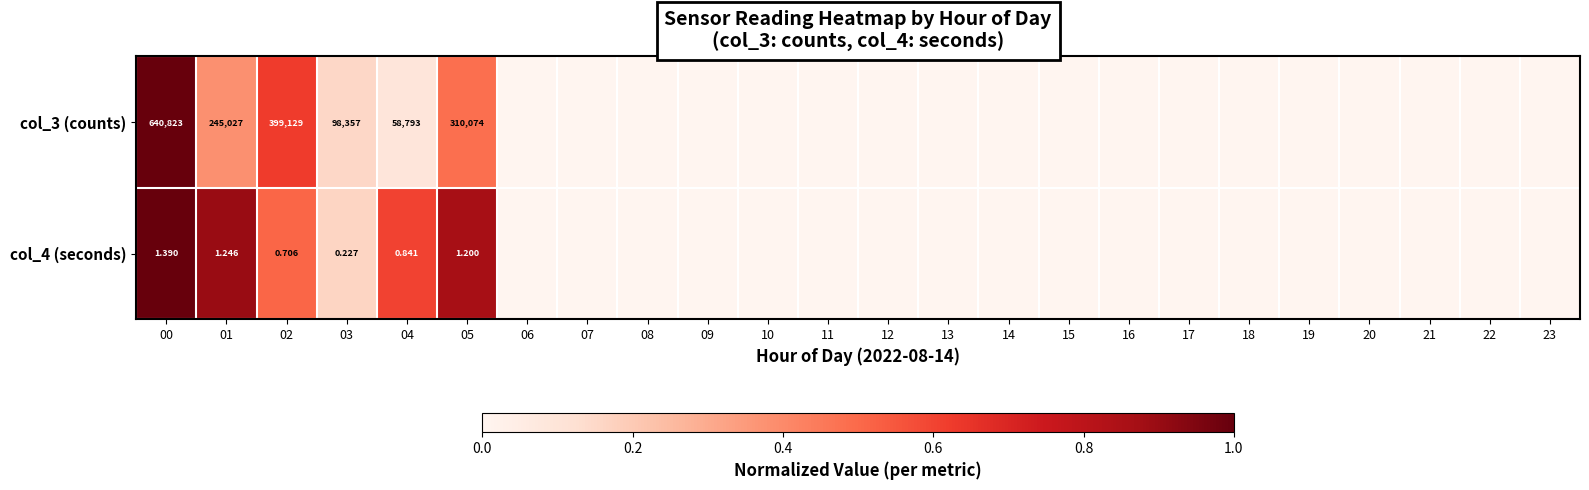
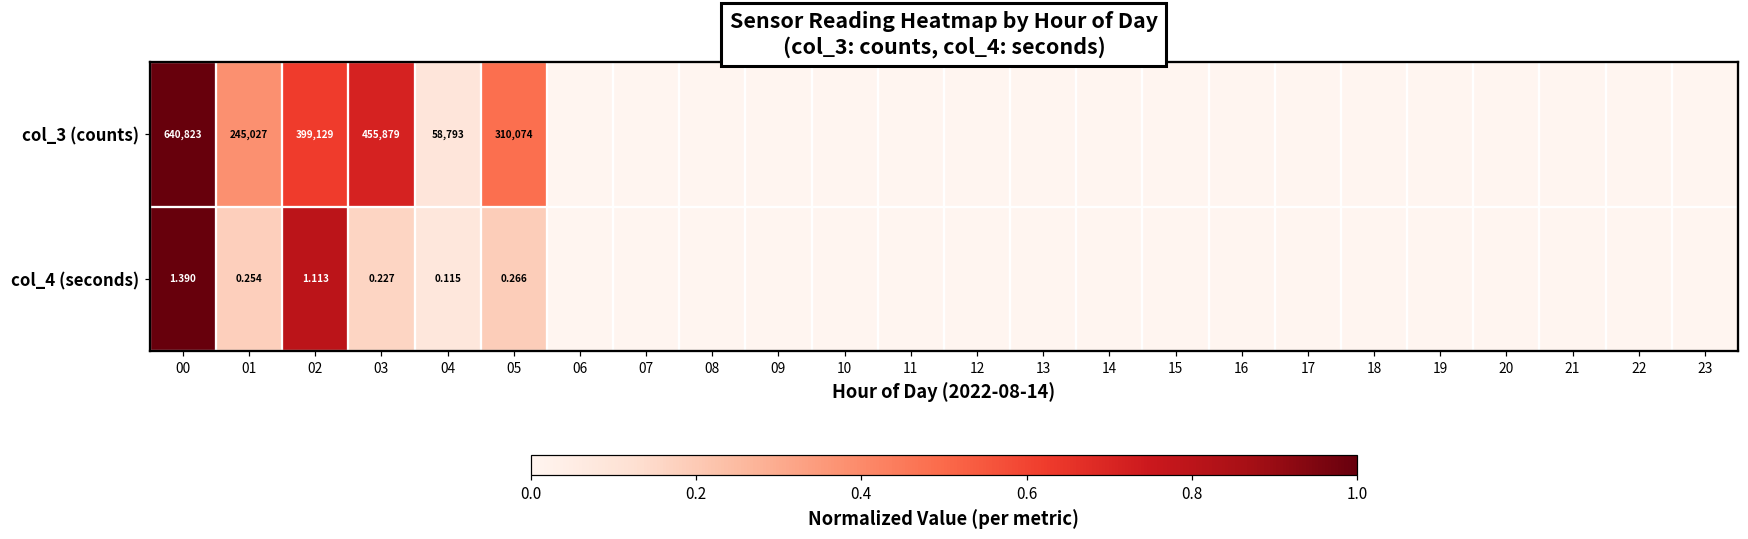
col_3 (counts), 03: 98,357 -> 455,879
col_4 (seconds), 01: 1.246 -> 0.254
col_4 (seconds), 02: 0.706 -> 1.113
col_4 (seconds), 04: 0.841 -> 0.115
col_4 (seconds), 05: 1.200 -> 0.266
